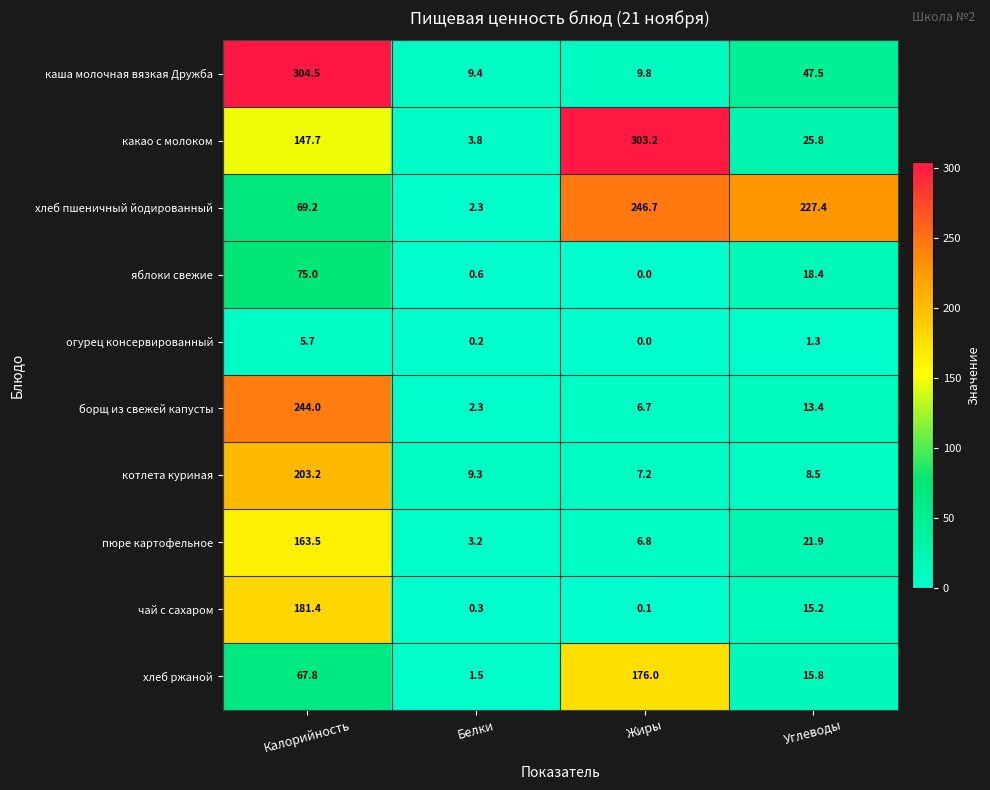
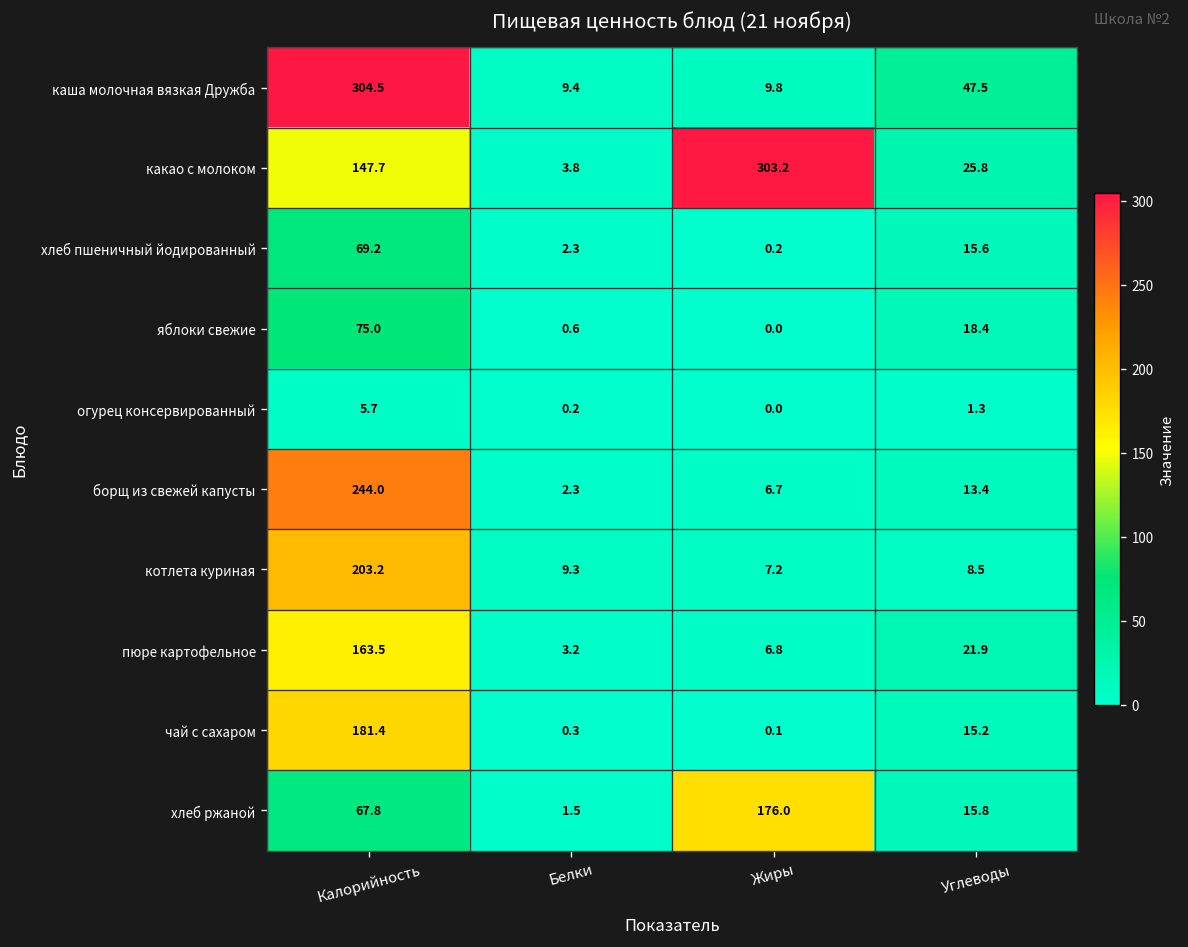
хлеб пшеничный йодированный, Жиры: 246.7 -> 0.2
хлеб пшеничный йодированный, Углеводы: 227.4 -> 15.6
